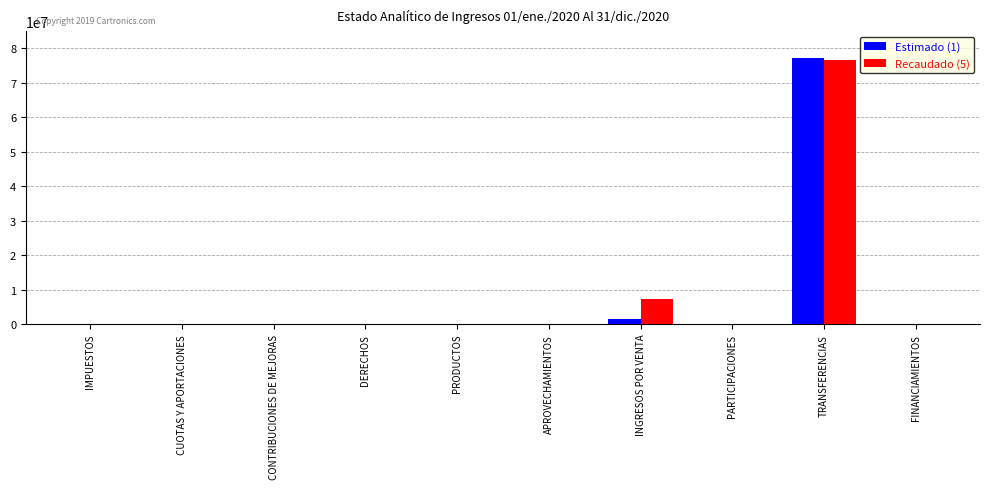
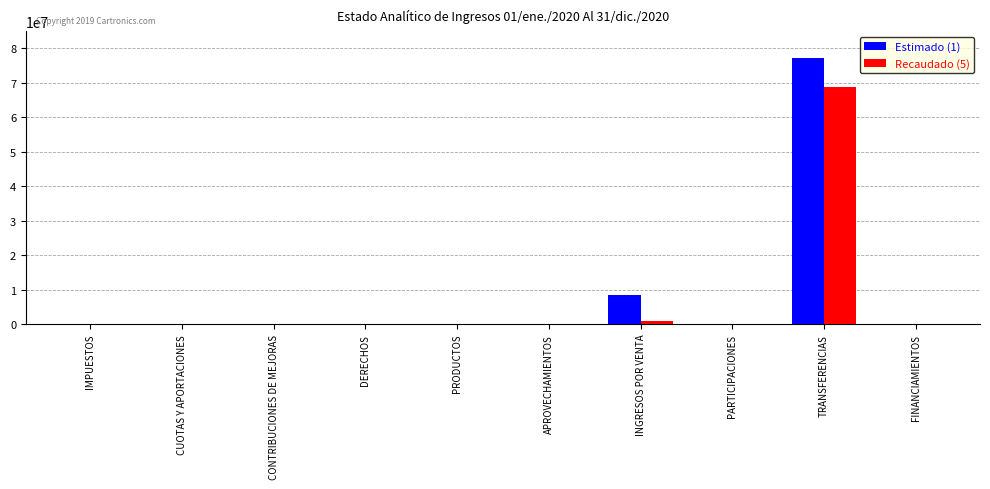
Estimado (1), INGRESOS POR VENTA: 1000000 -> 8000000
Recaudado (5), INGRESOS POR VENTA: 7000000 -> 1000000
Recaudado (5), TRANSFERENCIAS: 77000000 -> 69000000
